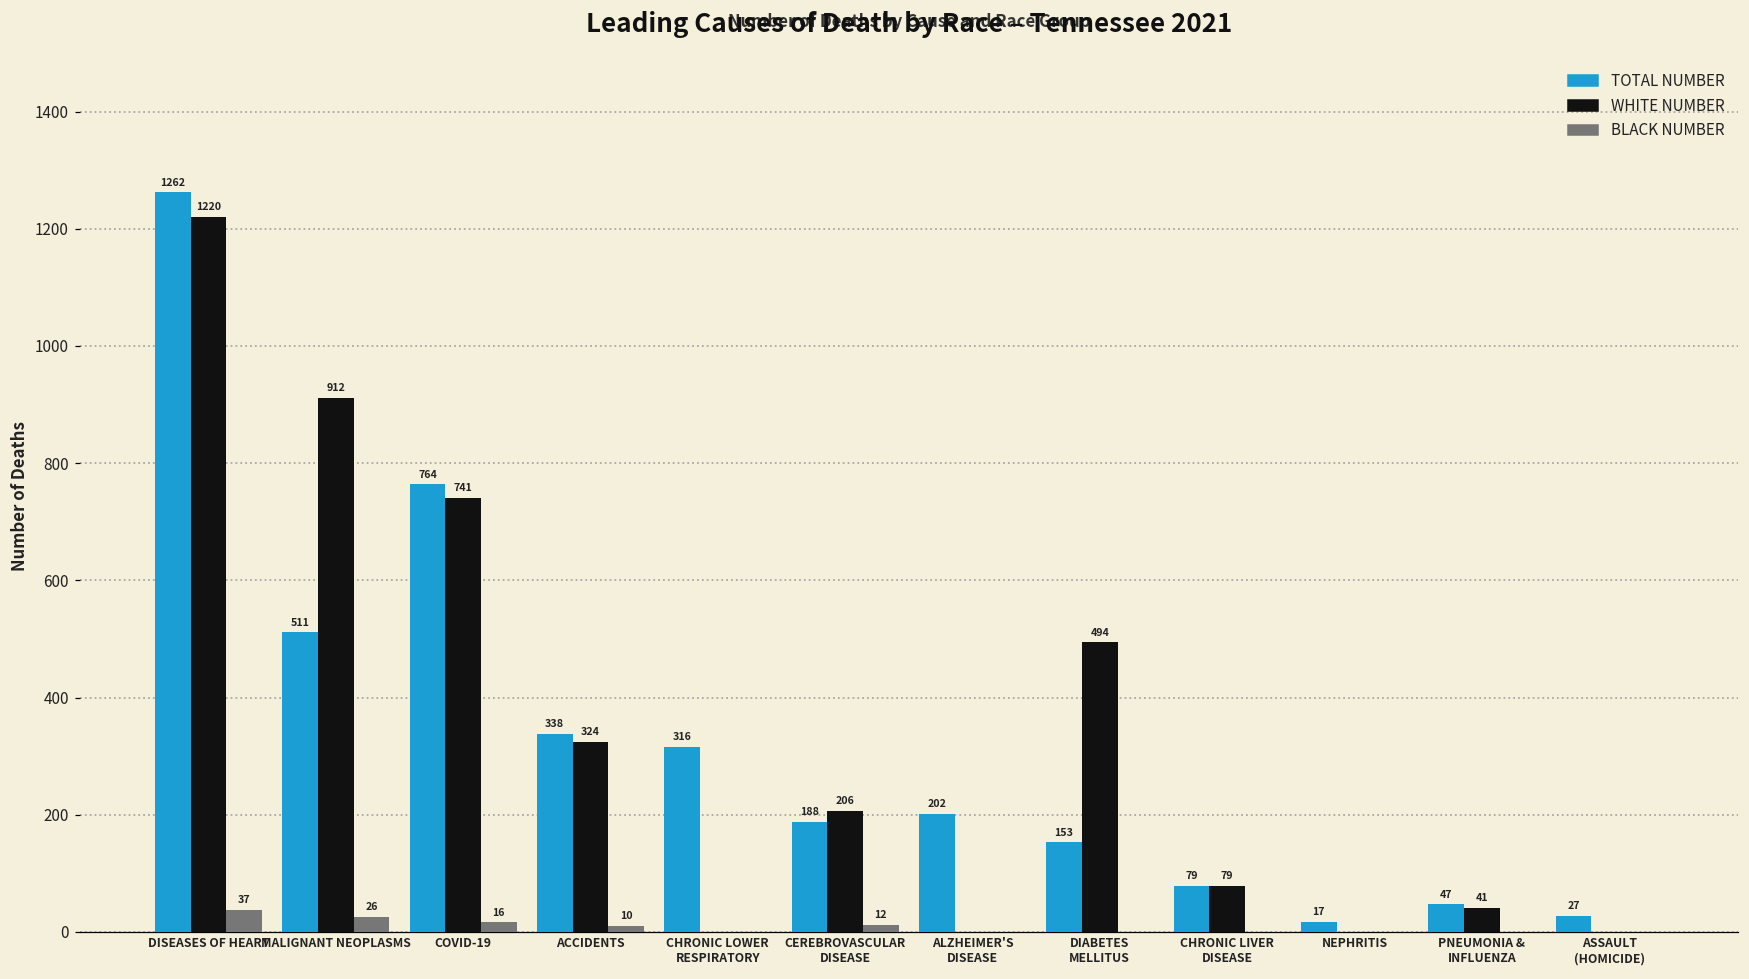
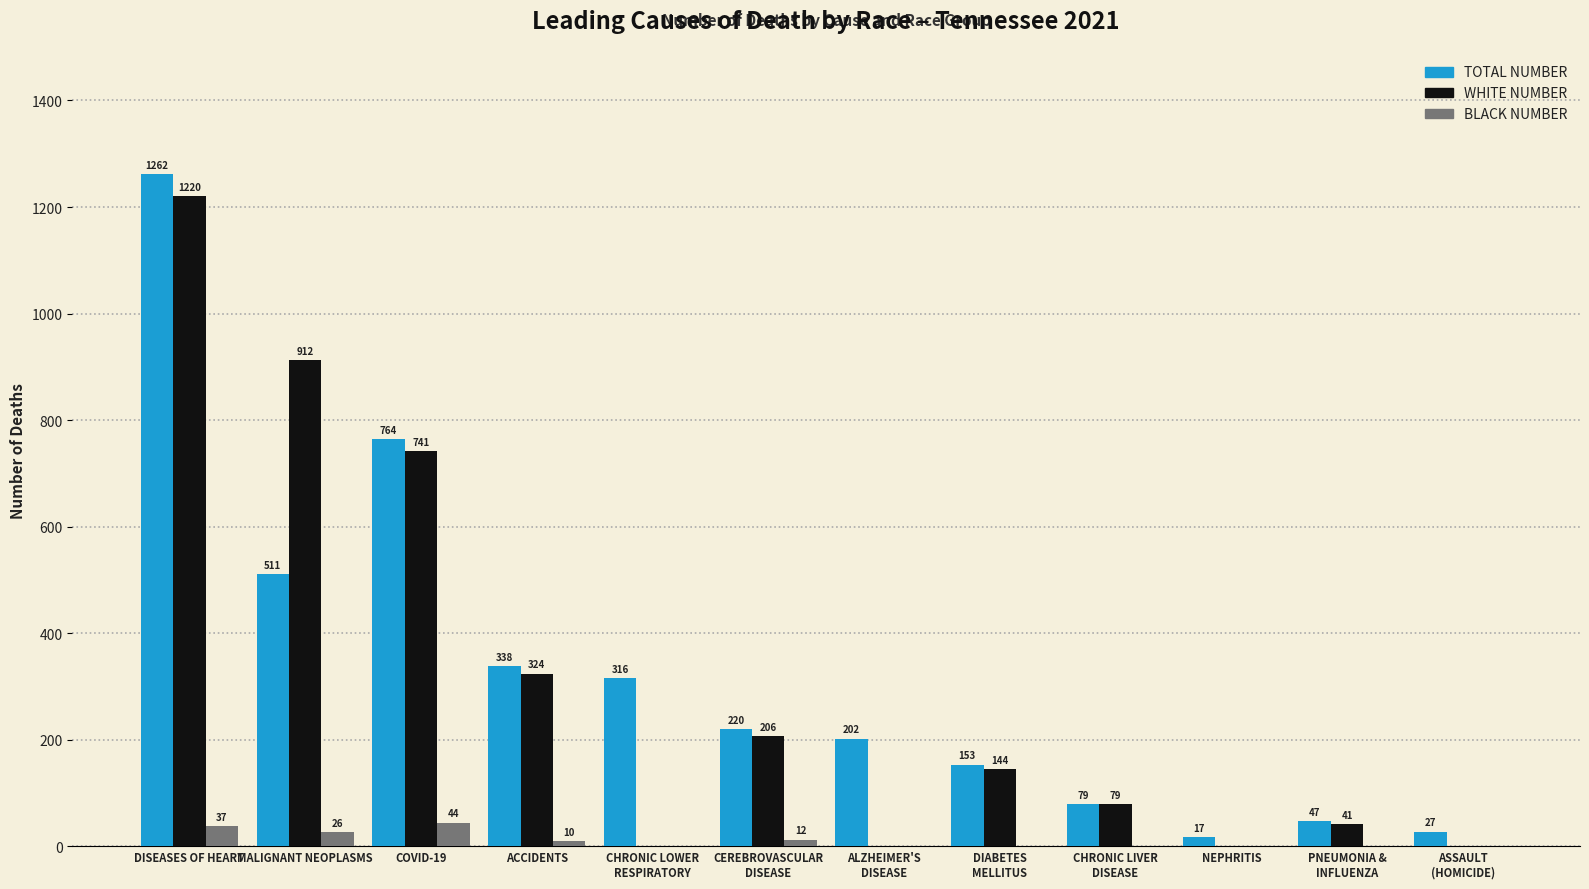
BLACK NUMBER, COVID-19: 16 -> 44
TOTAL NUMBER, CEREBROVASCULAR DISEASE: 188 -> 220
WHITE NUMBER, DIABETES MELLITUS: 494 -> 144
